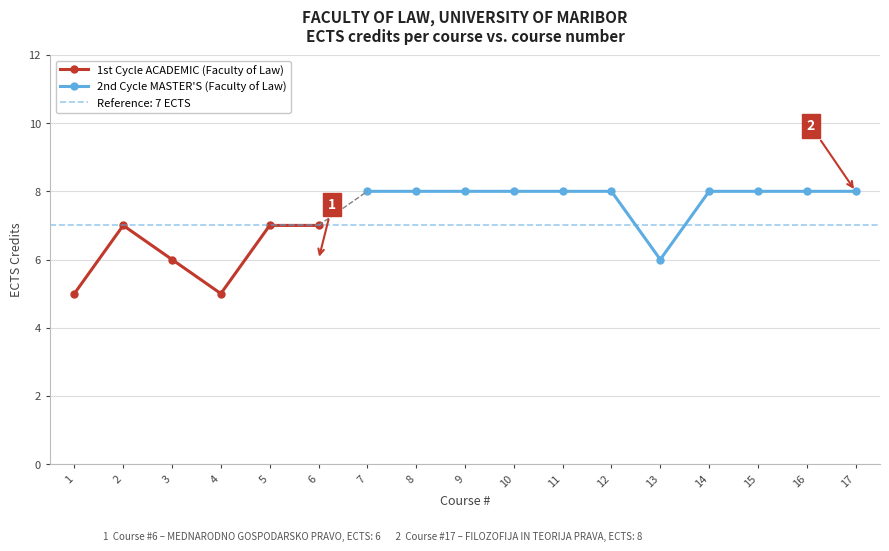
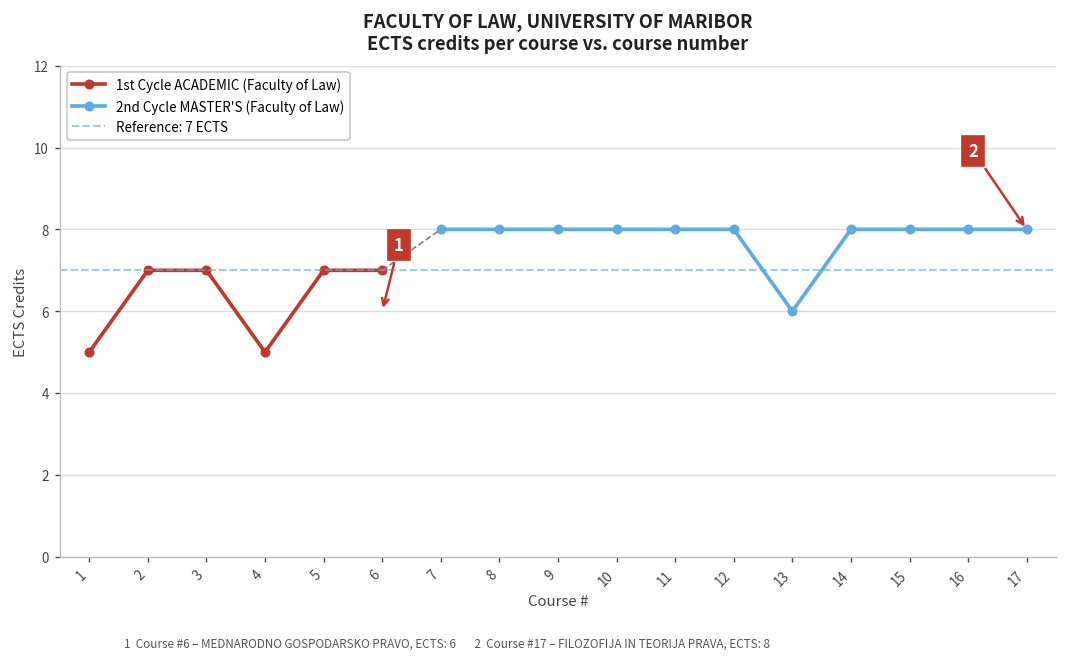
1st Cycle ACADEMIC (Faculty of Law), 3: 6 -> 7
